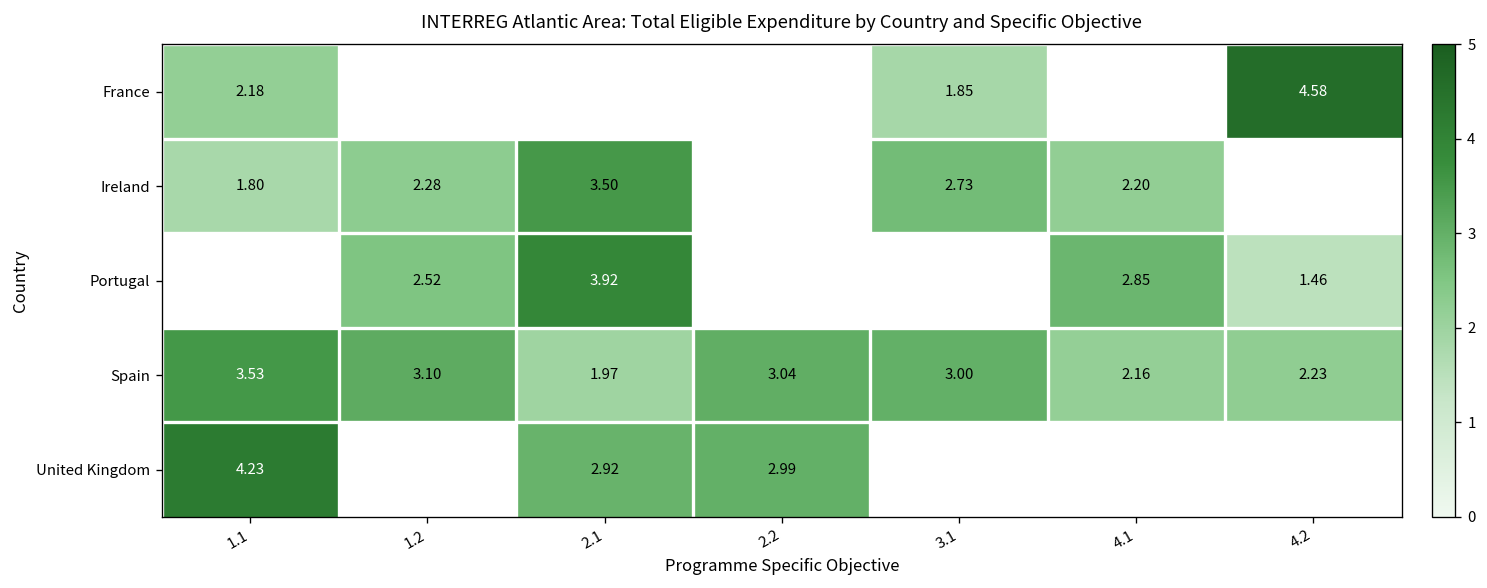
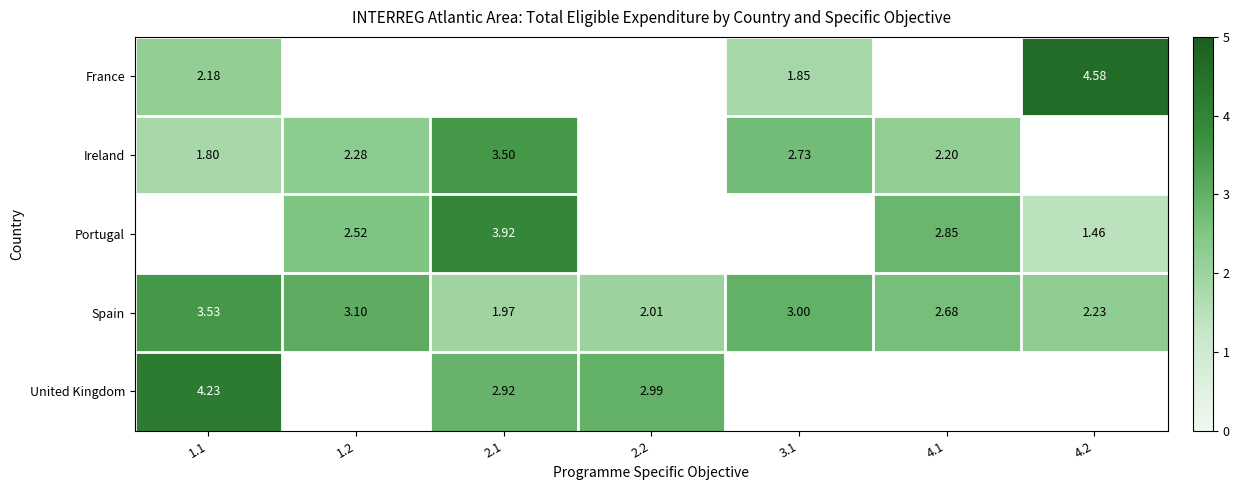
Spain, 2.2: 3.04 -> 2.01
Spain, 4.1: 2.16 -> 2.68
